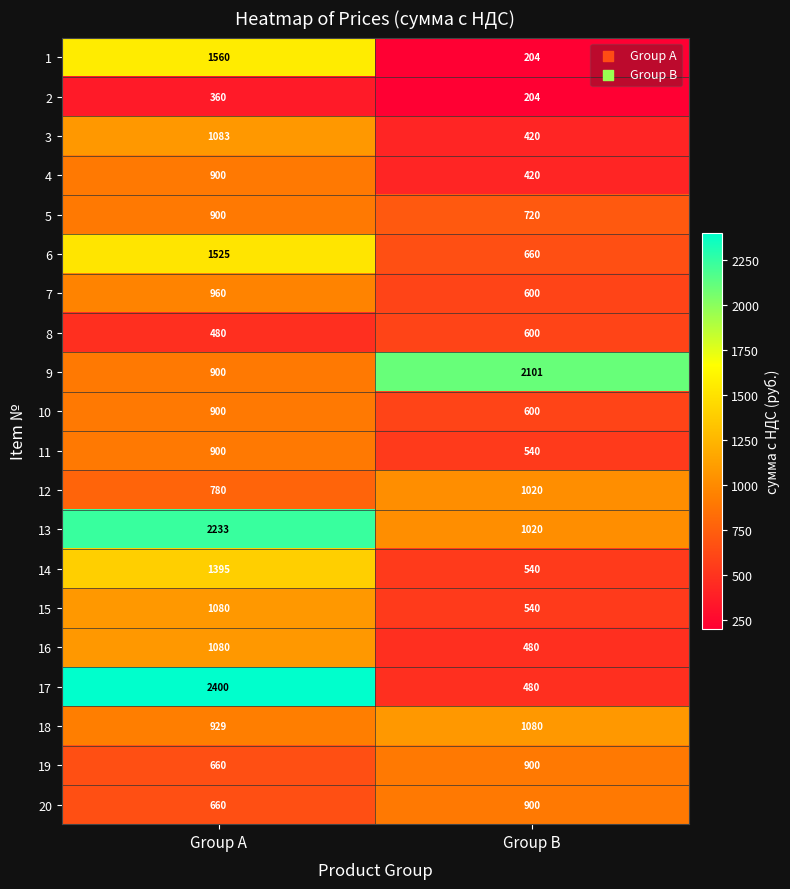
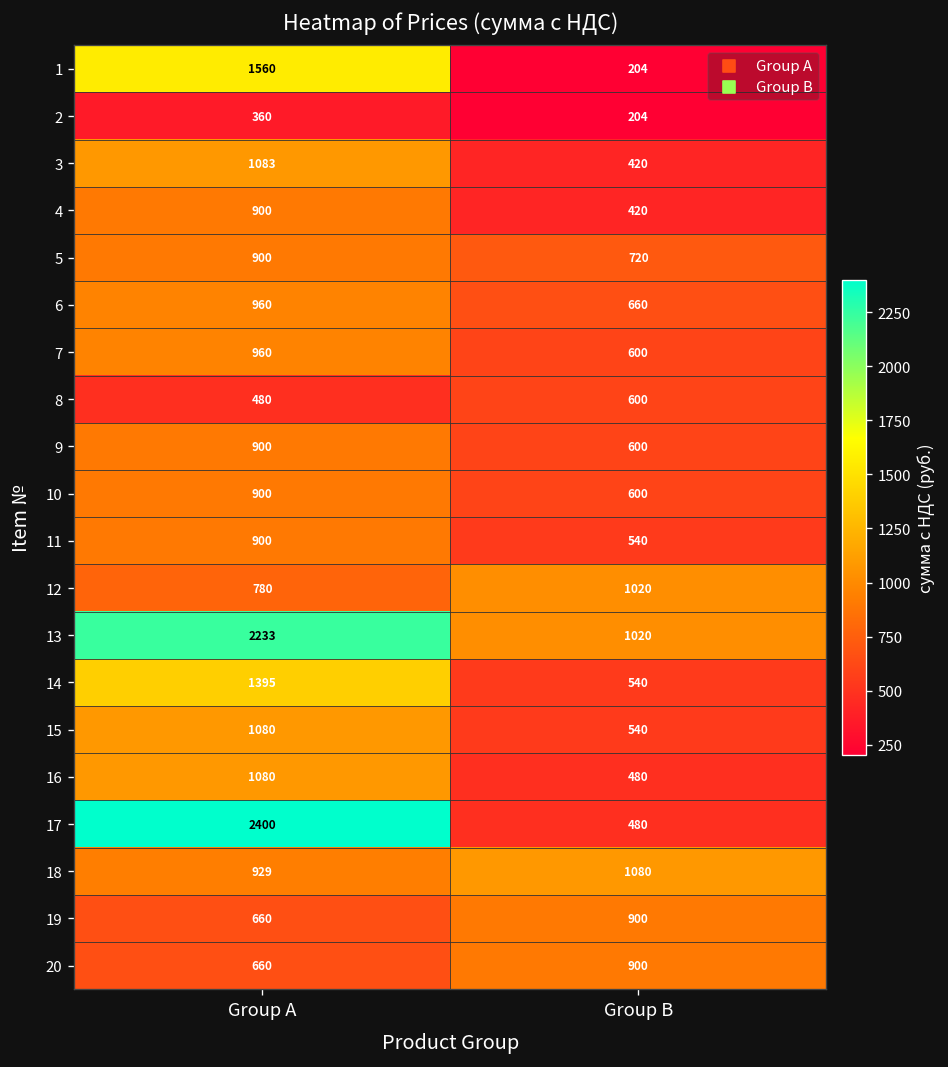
6, Group A: 1525 -> 960
9, Group B: 2101 -> 600
